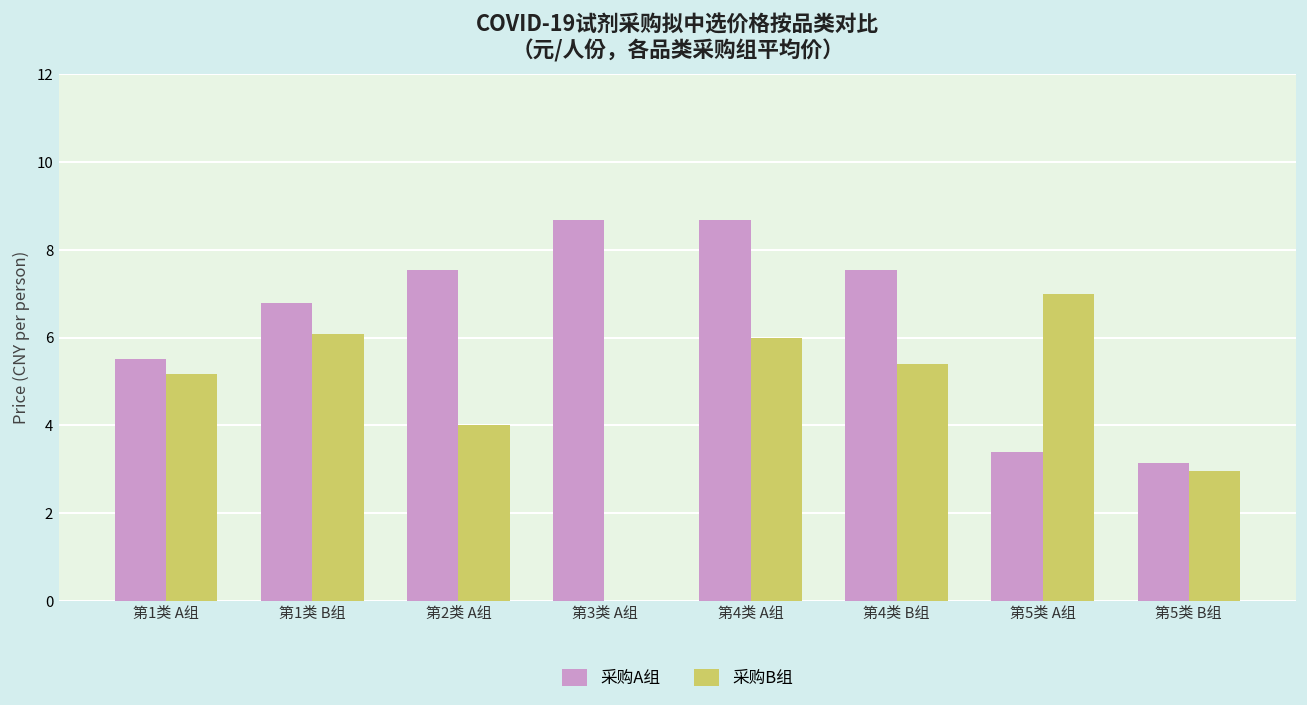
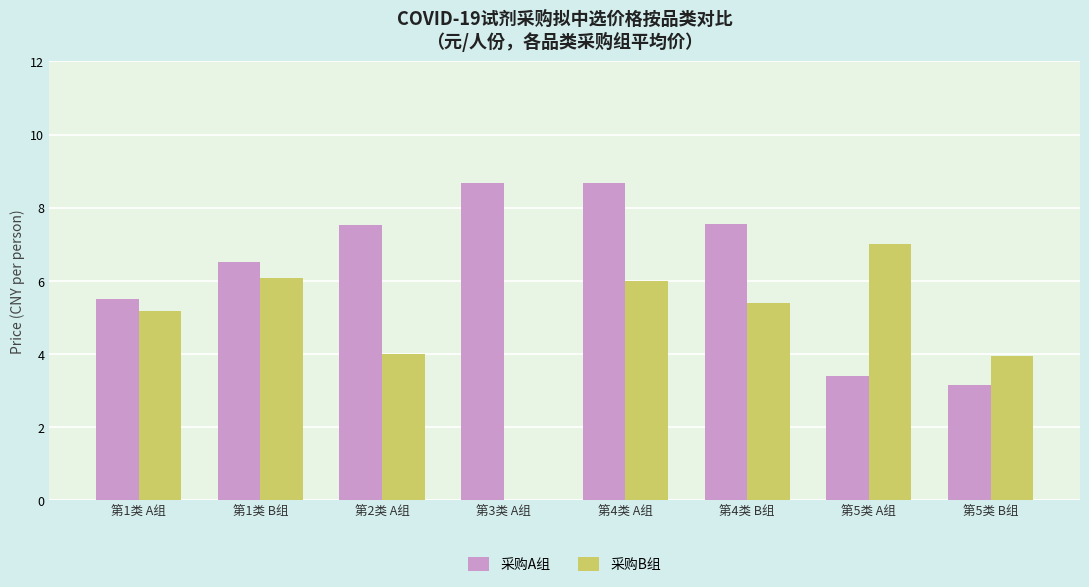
采购A组, 第1类 B组: 6.8 -> 6.5
采购B组, 第5类 B组: 3.0 -> 4.0
